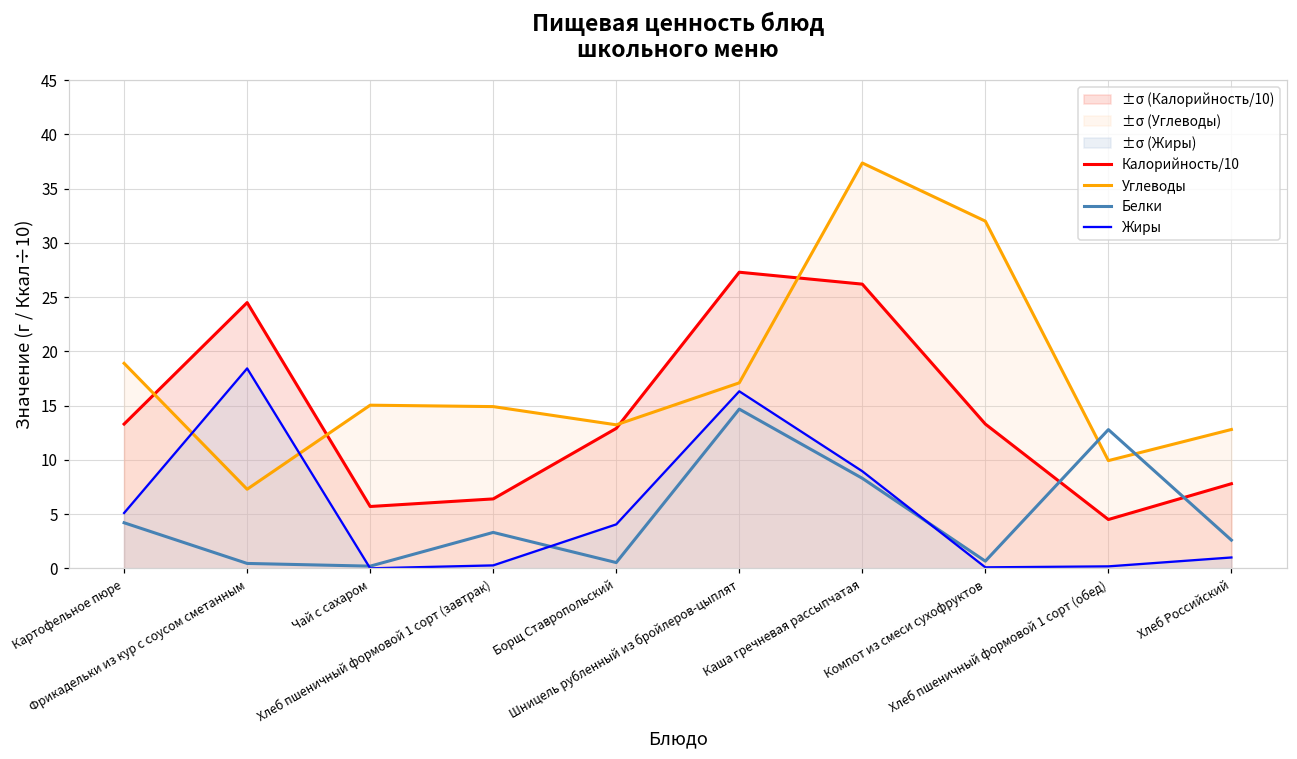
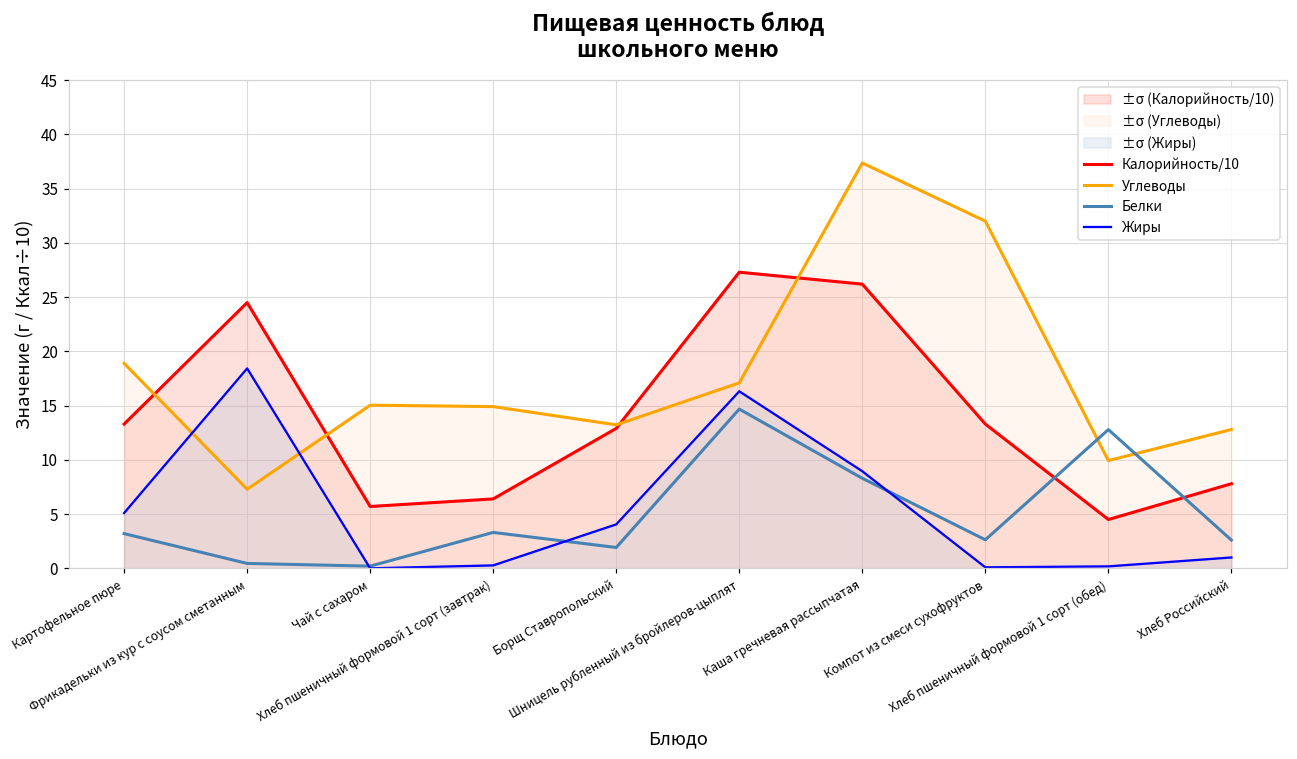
Белки, Картофельное пюре: 4 -> 3
Белки, Борщ Ставропольский: 1 -> 2
Белки, Компот из смеси сухофруктов: 1 -> 3
